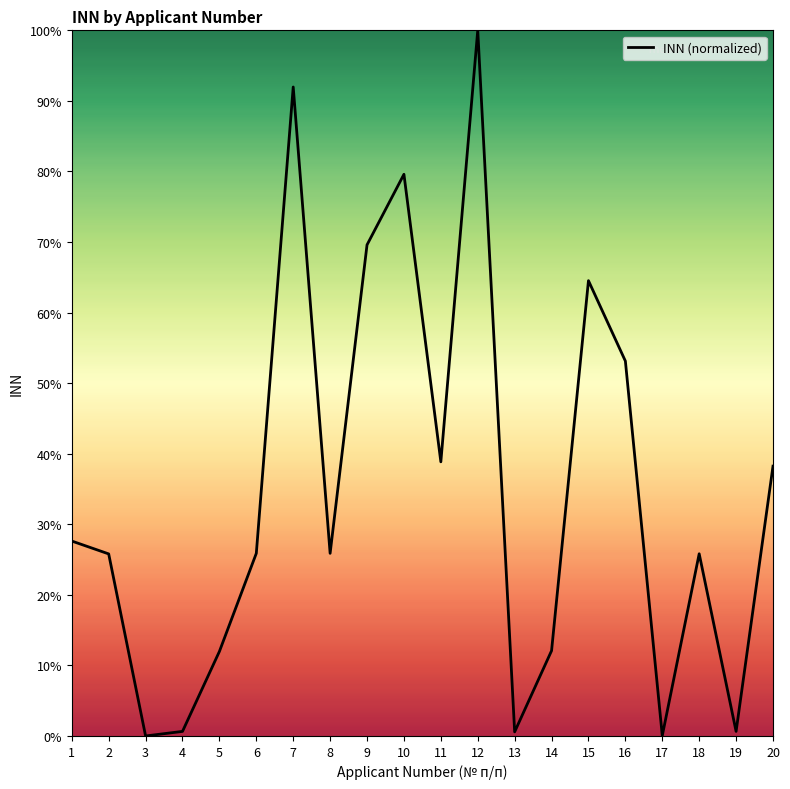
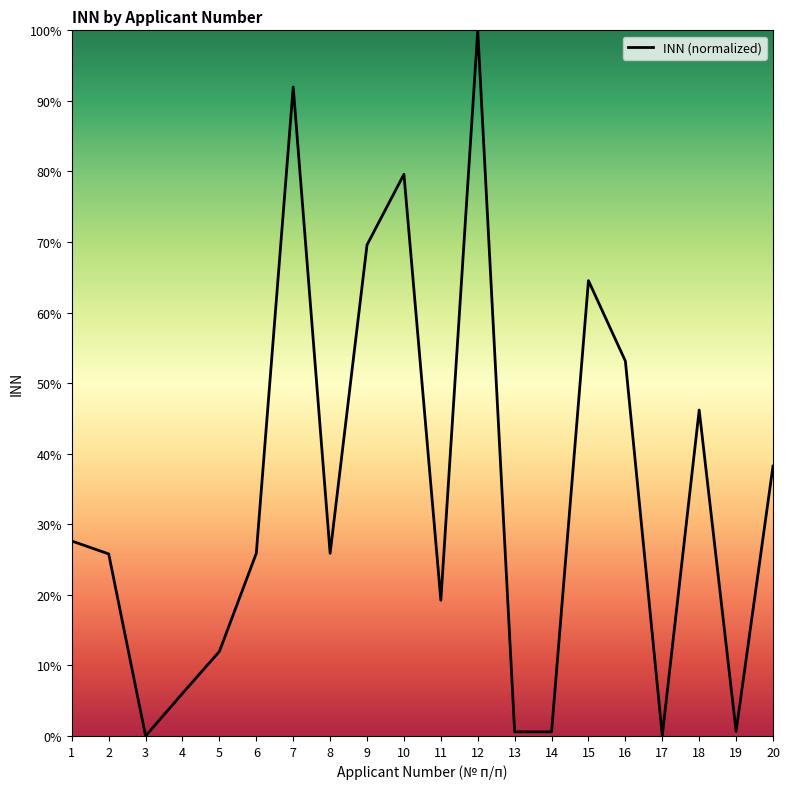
4: 1% -> 6%
11: 39% -> 19%
14: 12% -> 1%
18: 26% -> 46%
